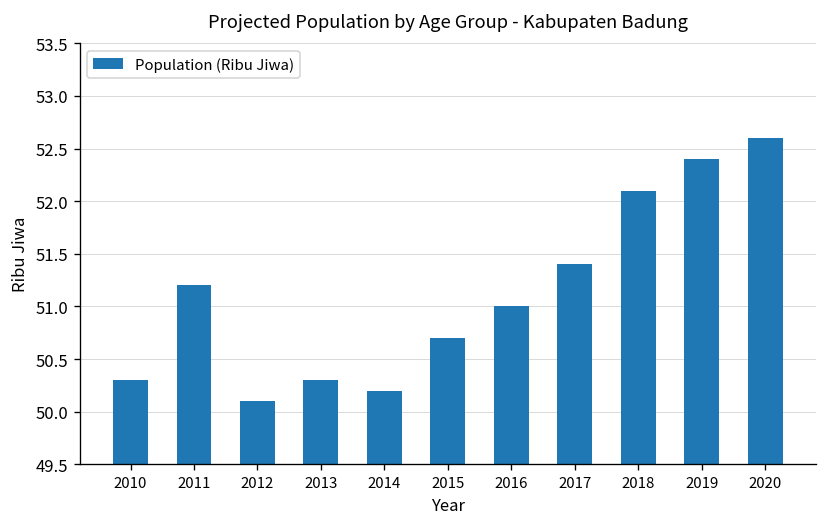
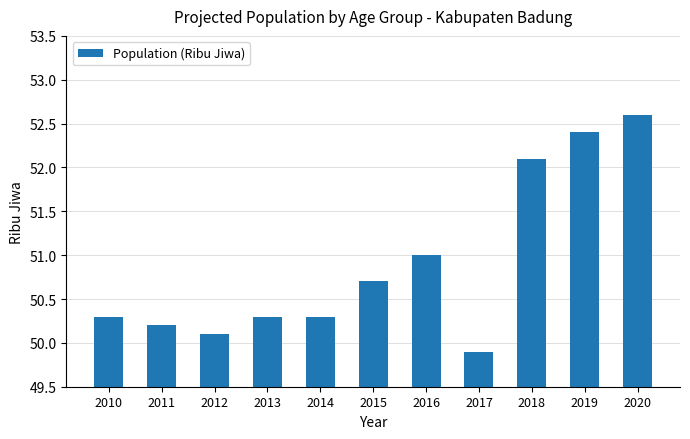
2011: 51.2 -> 50.2
2014: 50.2 -> 50.3
2017: 51.4 -> 49.9
